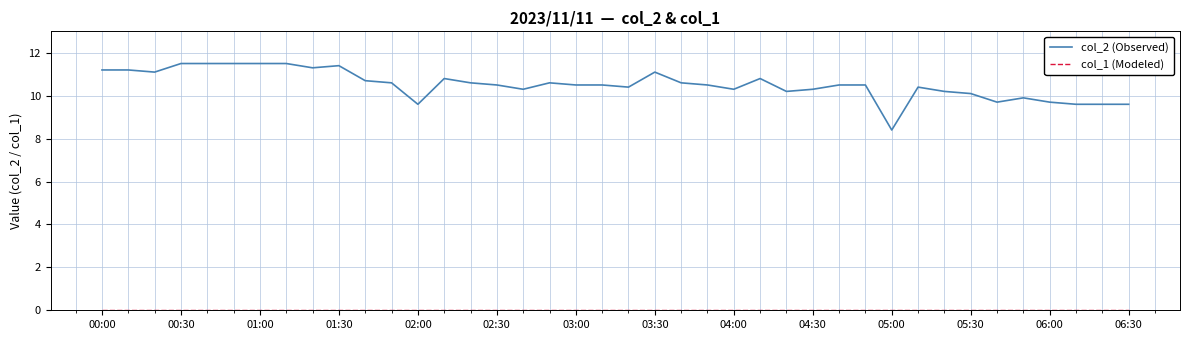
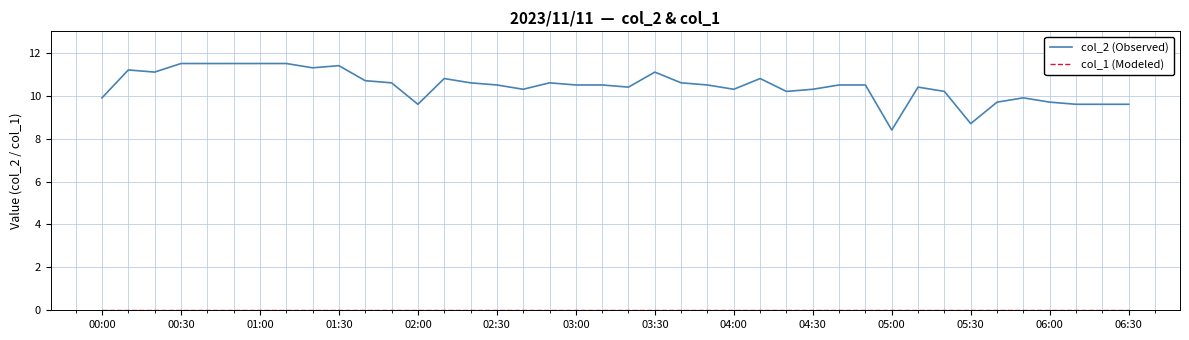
col_2 (Observed), 00:00: 11.2 -> 9.9
col_2 (Observed), 05:30: 10.1 -> 8.7
